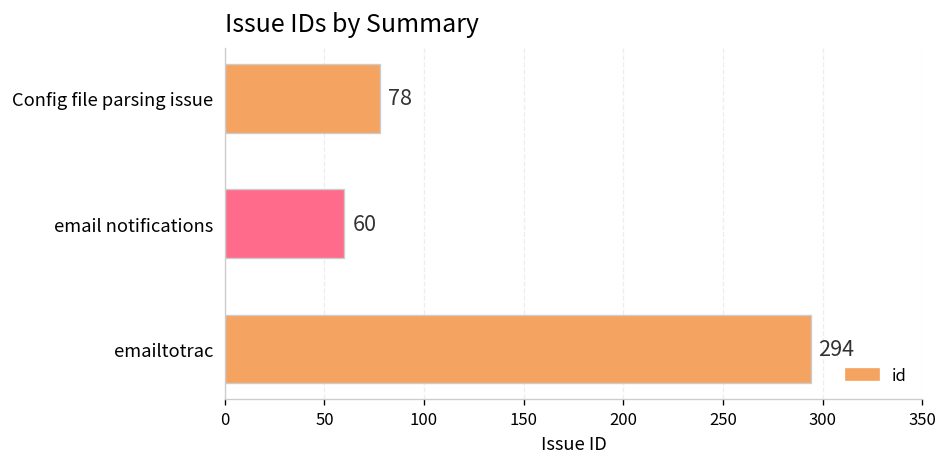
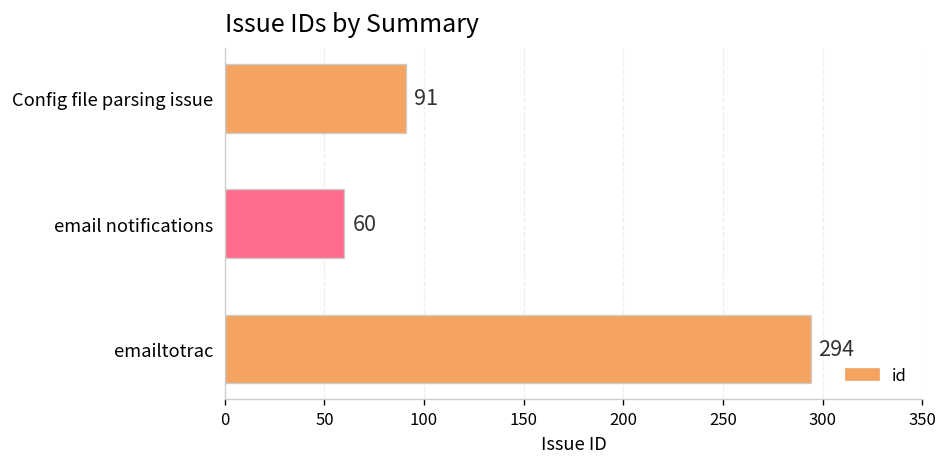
Config file parsing issue: 78 -> 91
